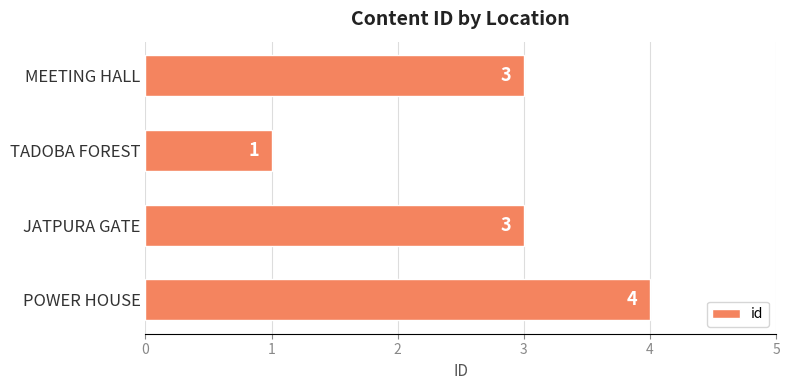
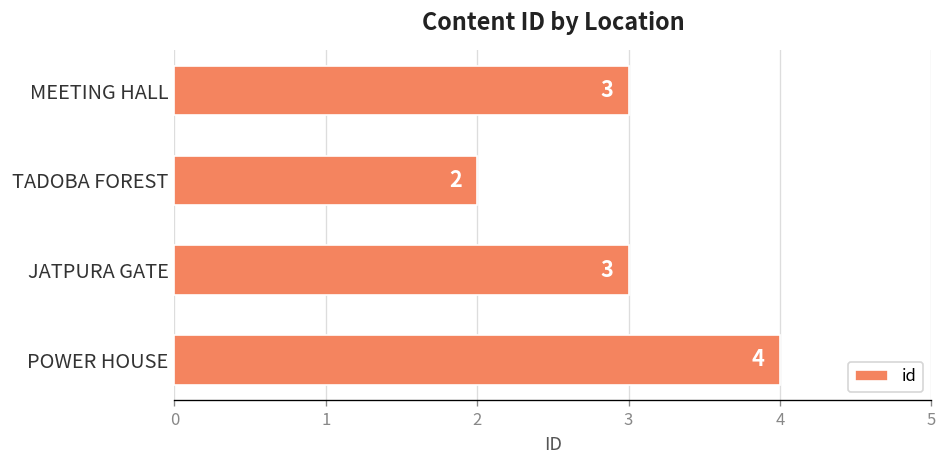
TADOBA FOREST: 1 -> 2
